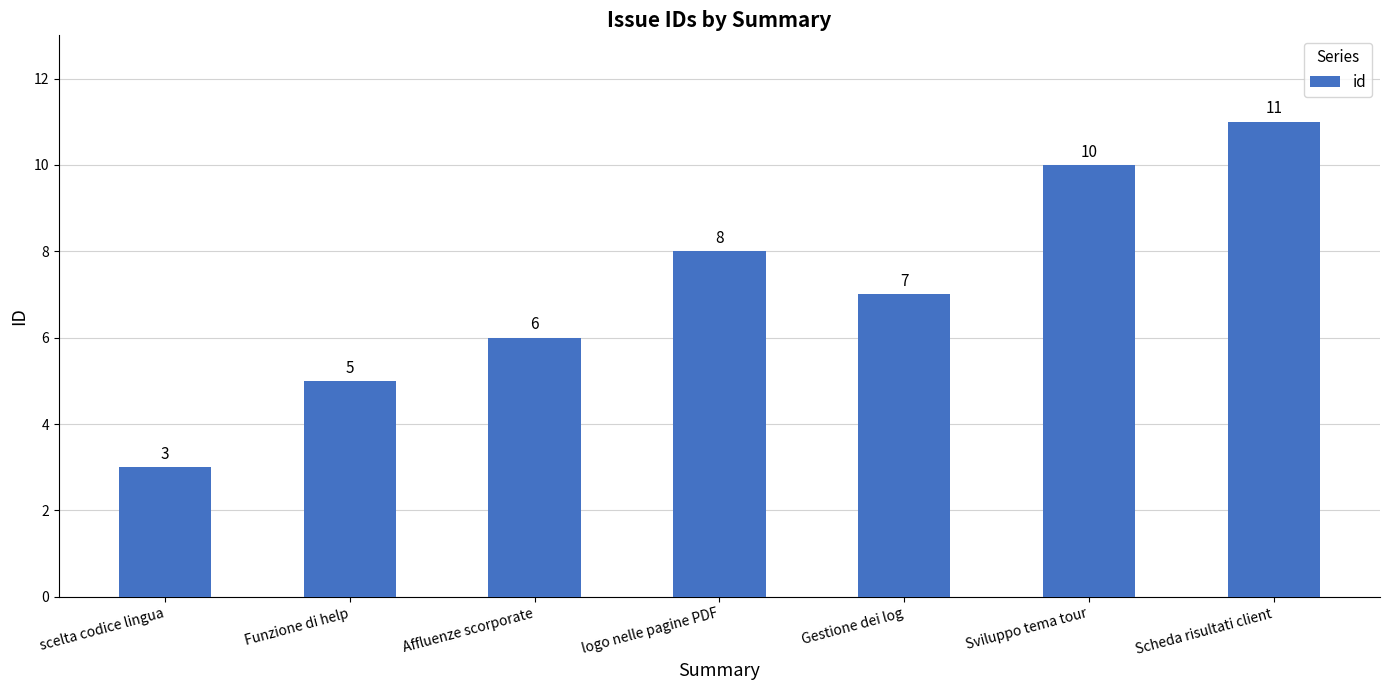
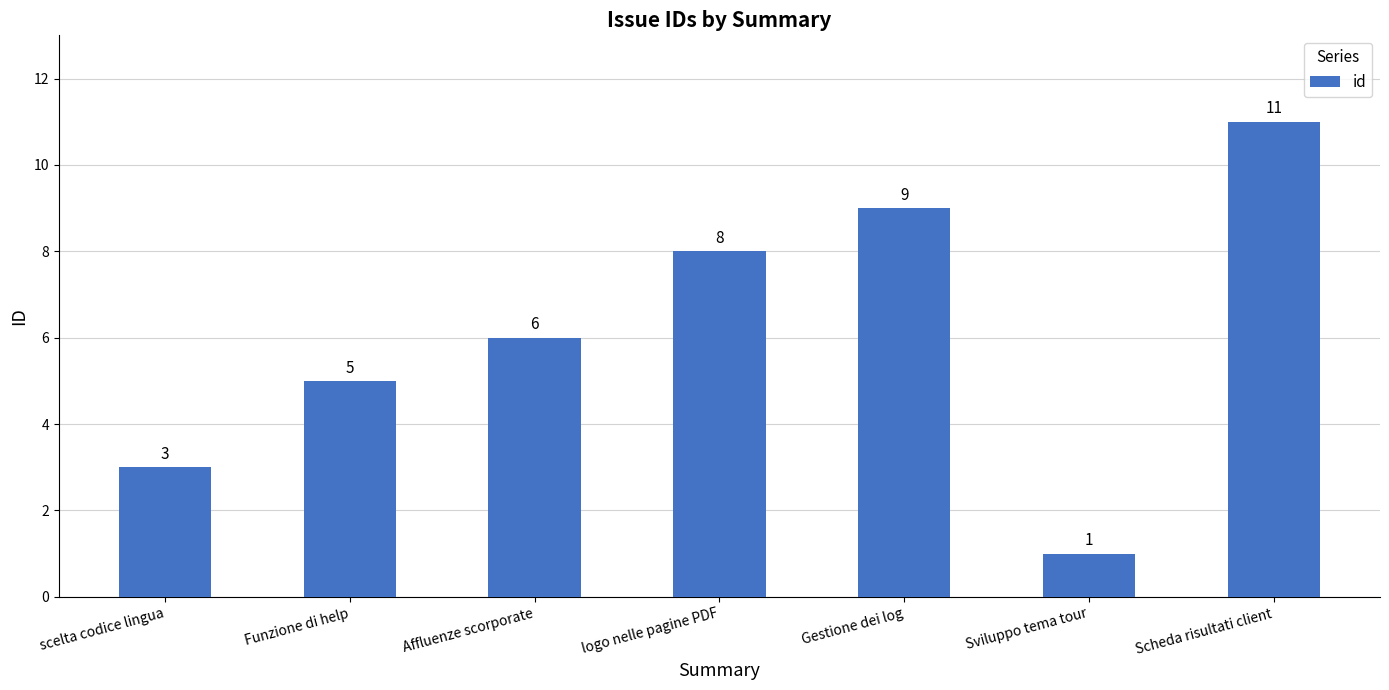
Gestione dei log: 7 -> 9
Sviluppo tema tour: 10 -> 1
